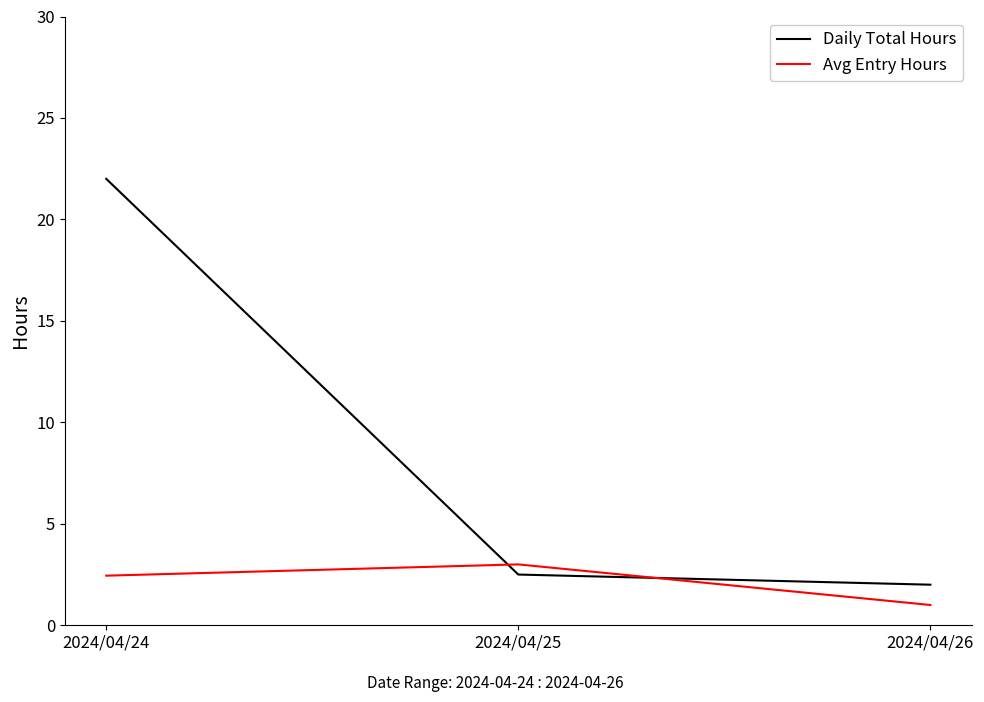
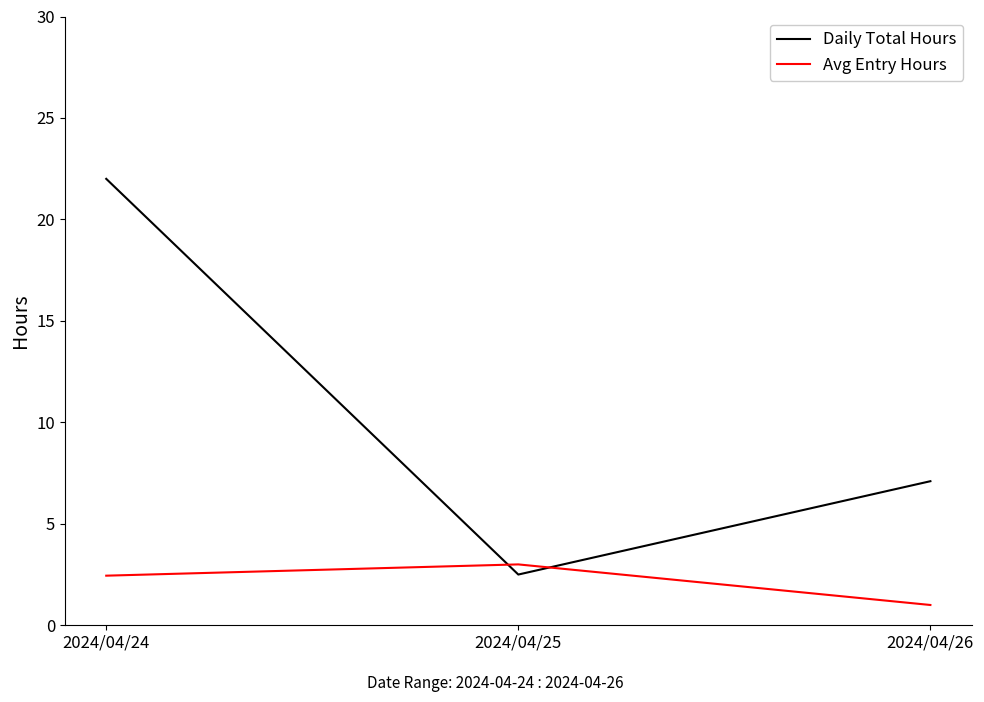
Daily Total Hours, 2024/04/26: 2.0 -> 7.1
